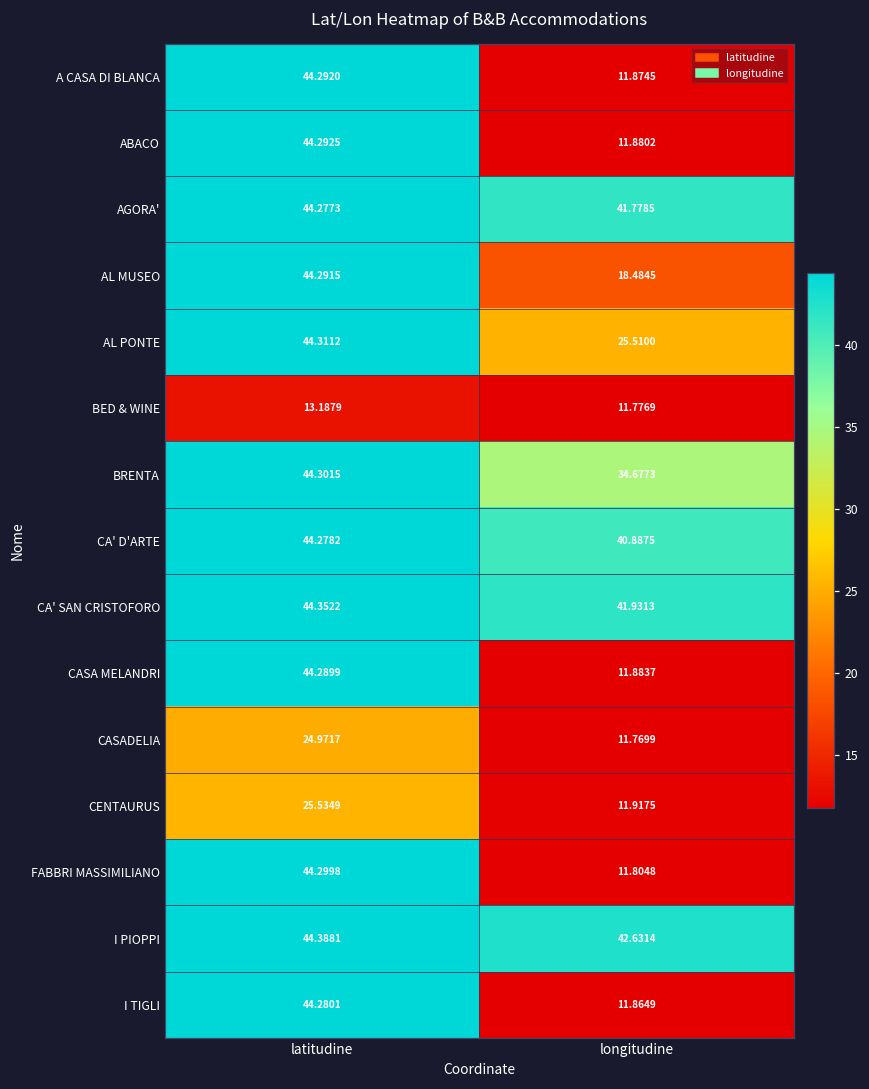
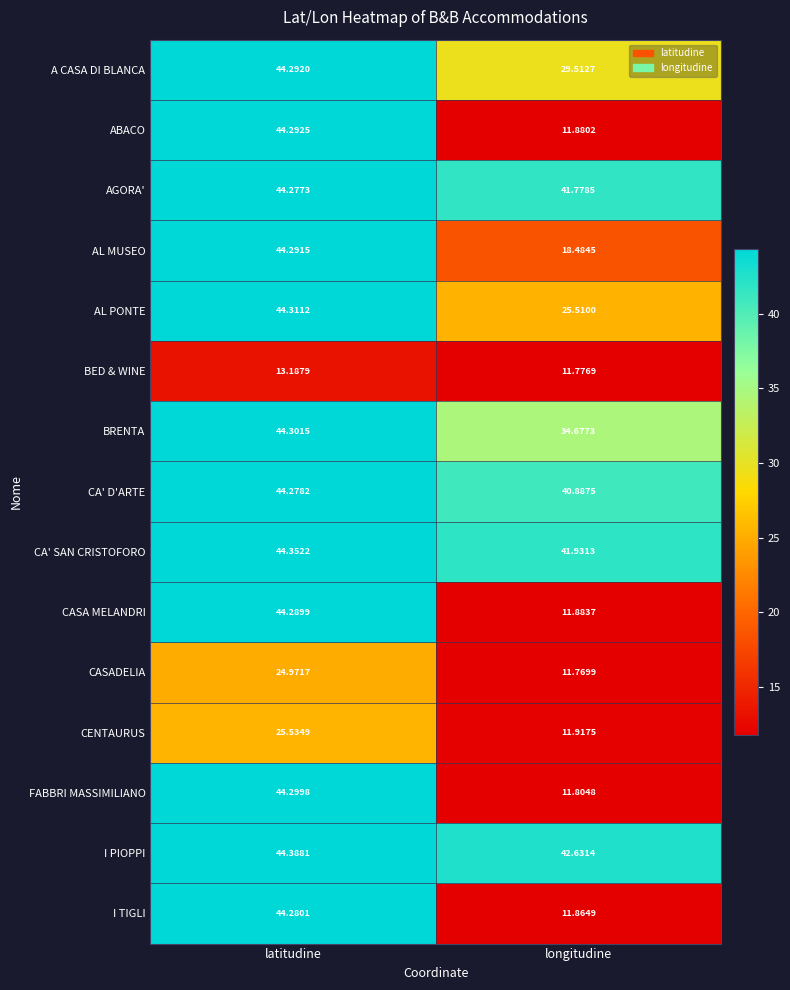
A CASA DI BLANCA, longitudine: 11.8745 -> 29.5127
